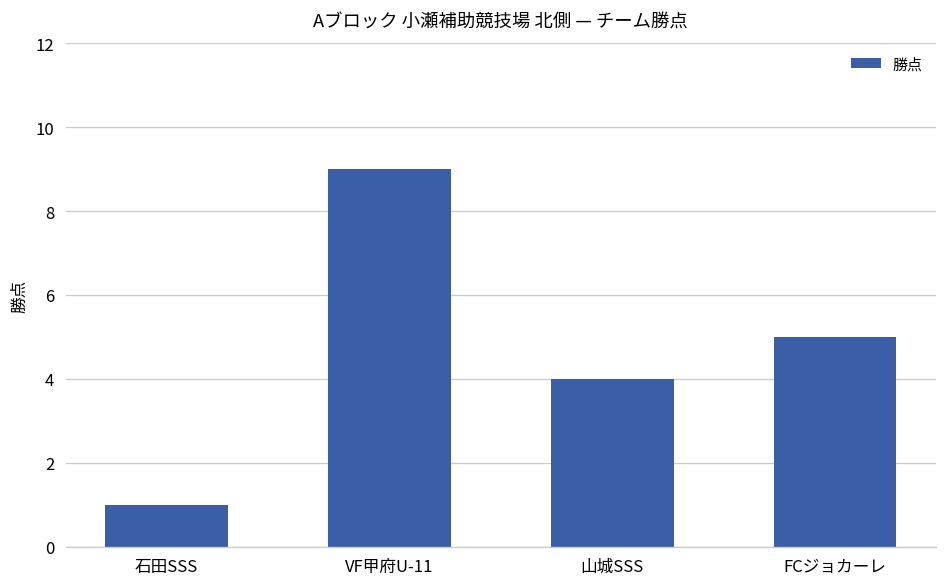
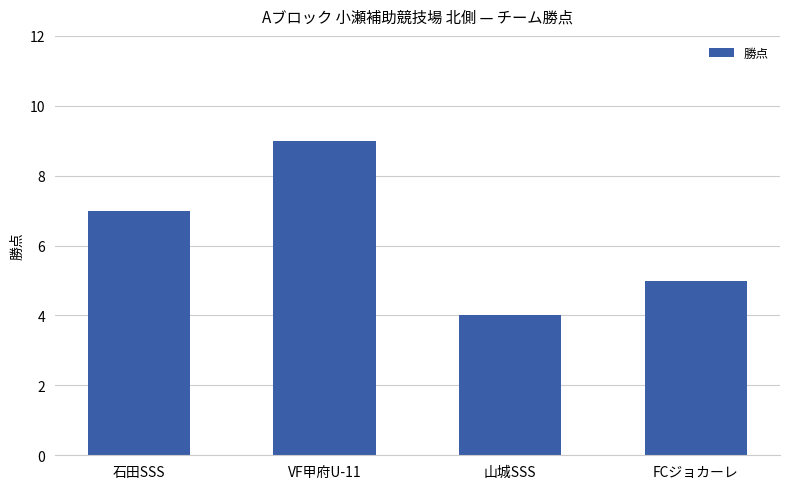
石田SSS: 1 -> 7
